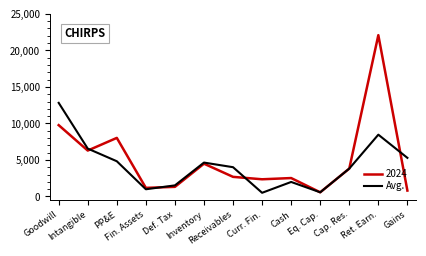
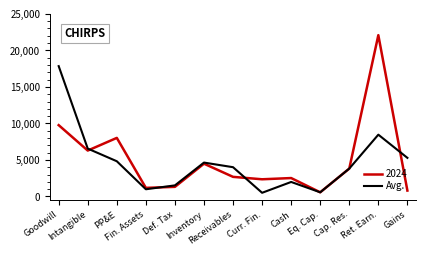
Avg., Goodwill: 13,000 -> 18,000
